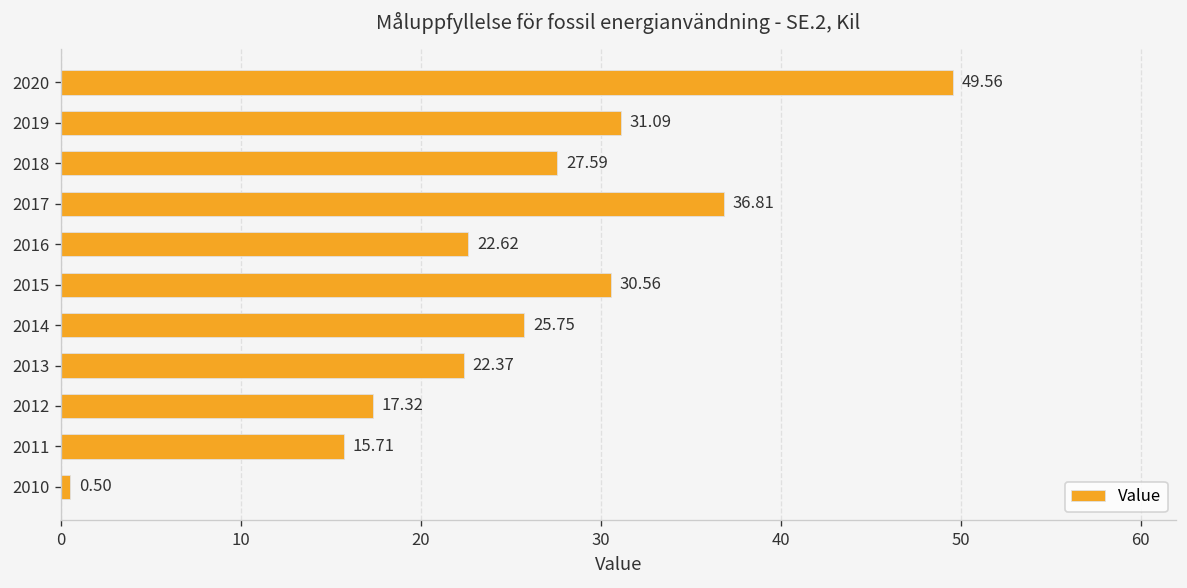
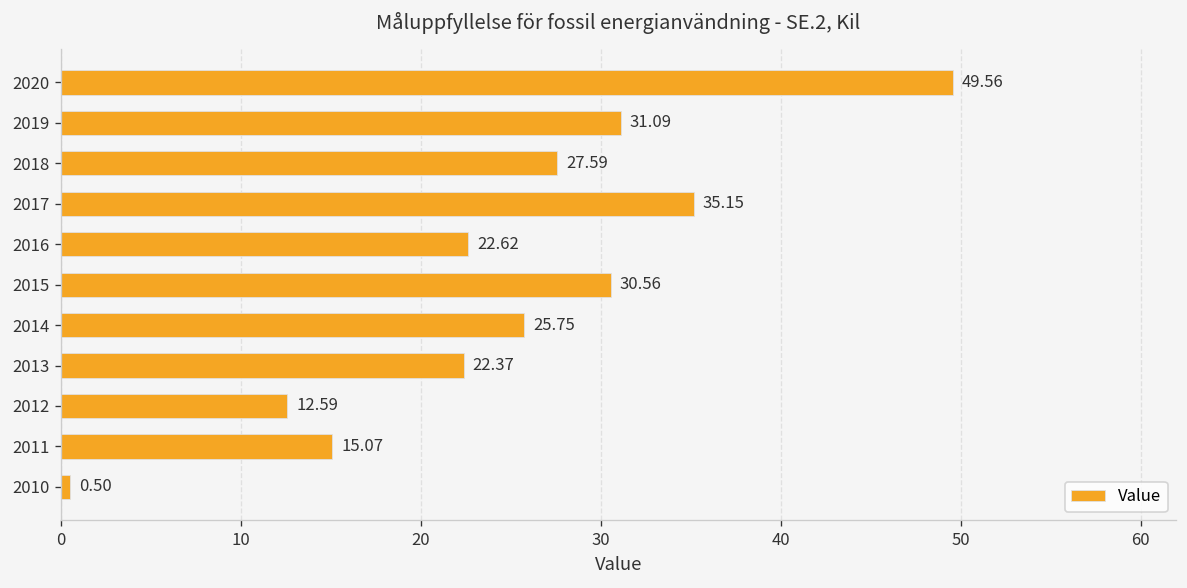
2017: 36.81 -> 35.15
2012: 17.32 -> 12.59
2011: 15.71 -> 15.07
